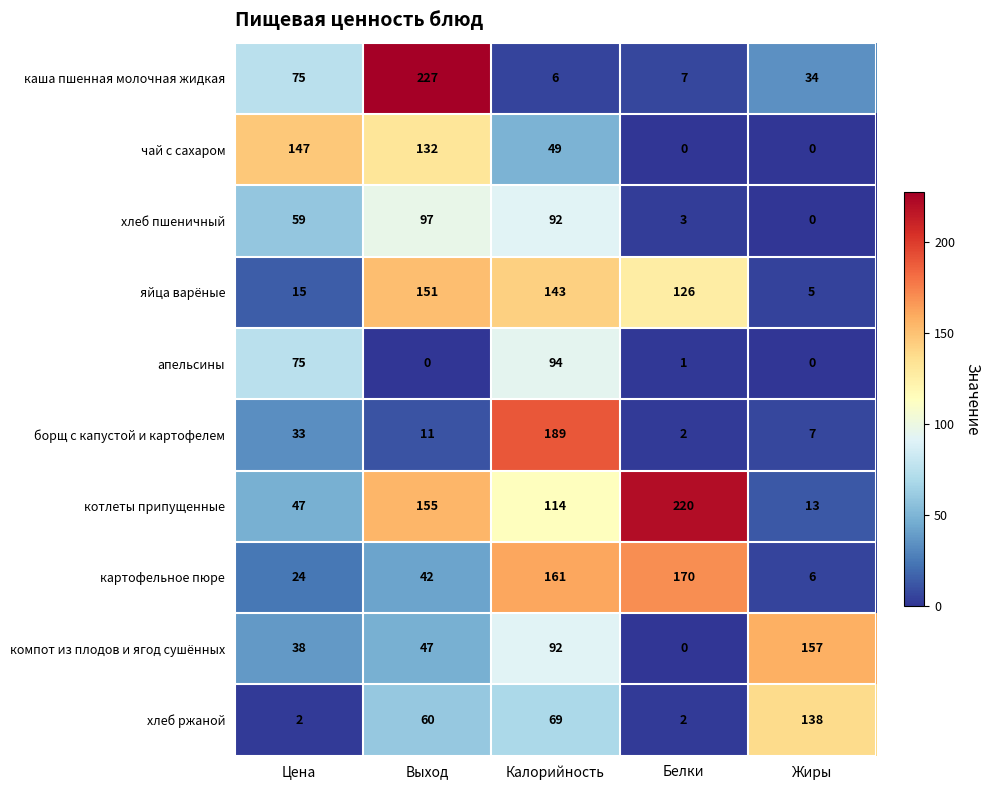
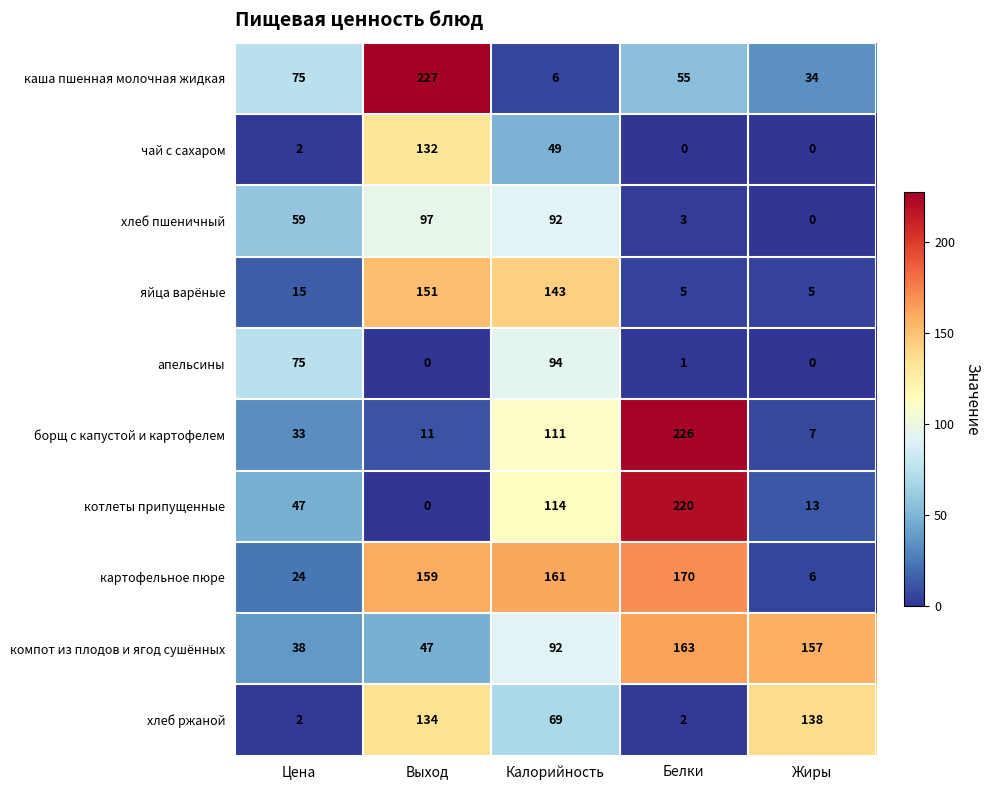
каша пшенная молочная жидкая, Белки: 7 -> 55
чай с сахаром, Цена: 147 -> 2
яйца варёные, Белки: 126 -> 5
борщ с капустой и картофелем, Калорийность: 189 -> 111
борщ с капустой и картофелем, Белки: 2 -> 226
котлеты припущенные, Выход: 155 -> 0
картофельное пюре, Выход: 42 -> 159
компот из плодов и ягод сушённых, Белки: 0 -> 163
хлеб ржаной, Выход: 60 -> 134
